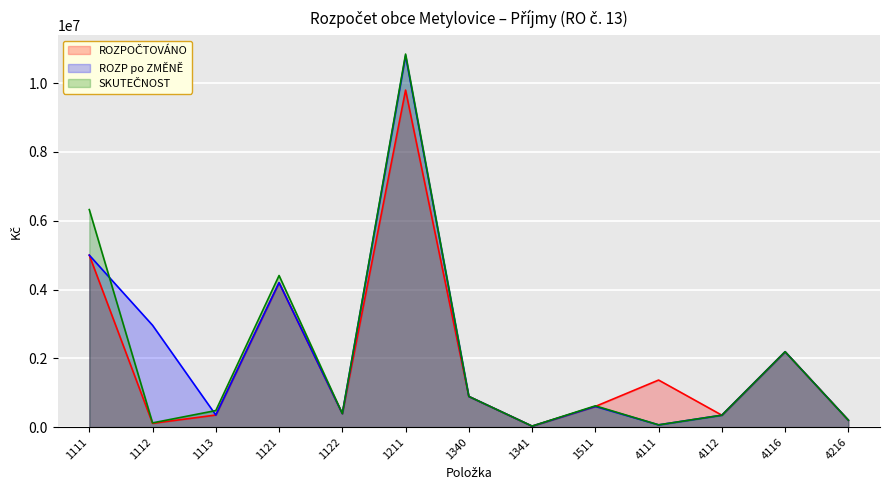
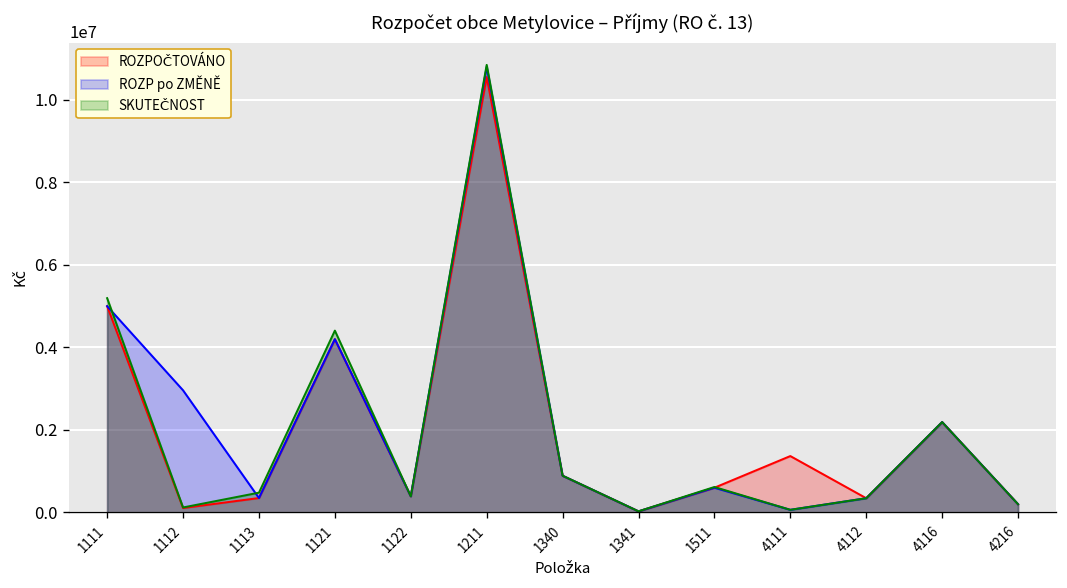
SKUTEČNOST, 1111: 6300000 -> 5200000
ROZPOČTOVÁNO, 1211: 9800000 -> 10600000
